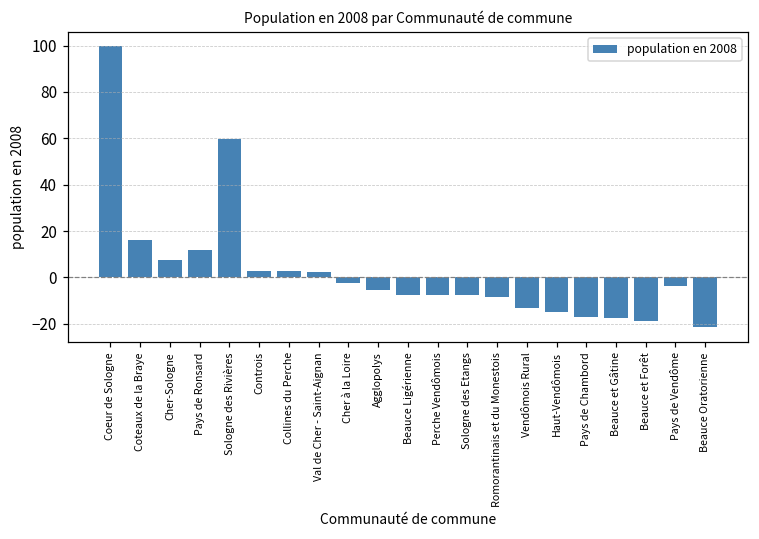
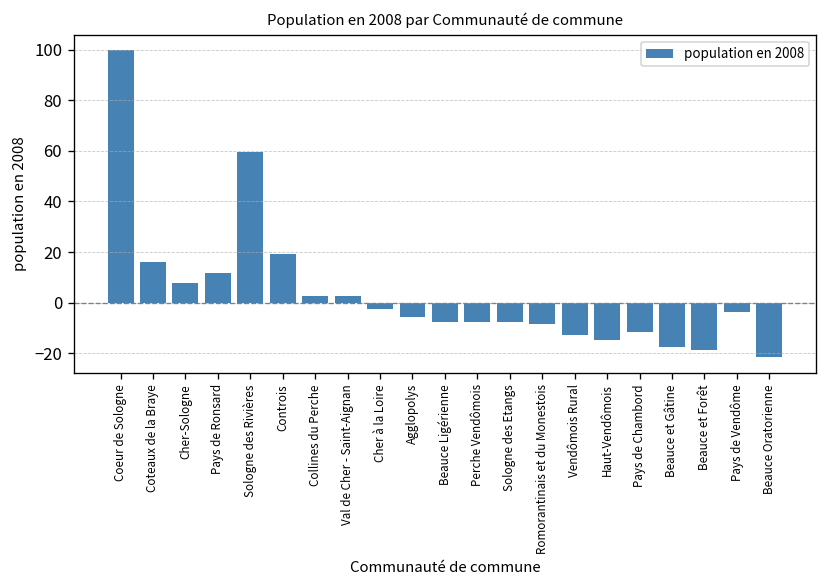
Controis: 3 -> 19
Pays de Chambord: -17 -> -12
